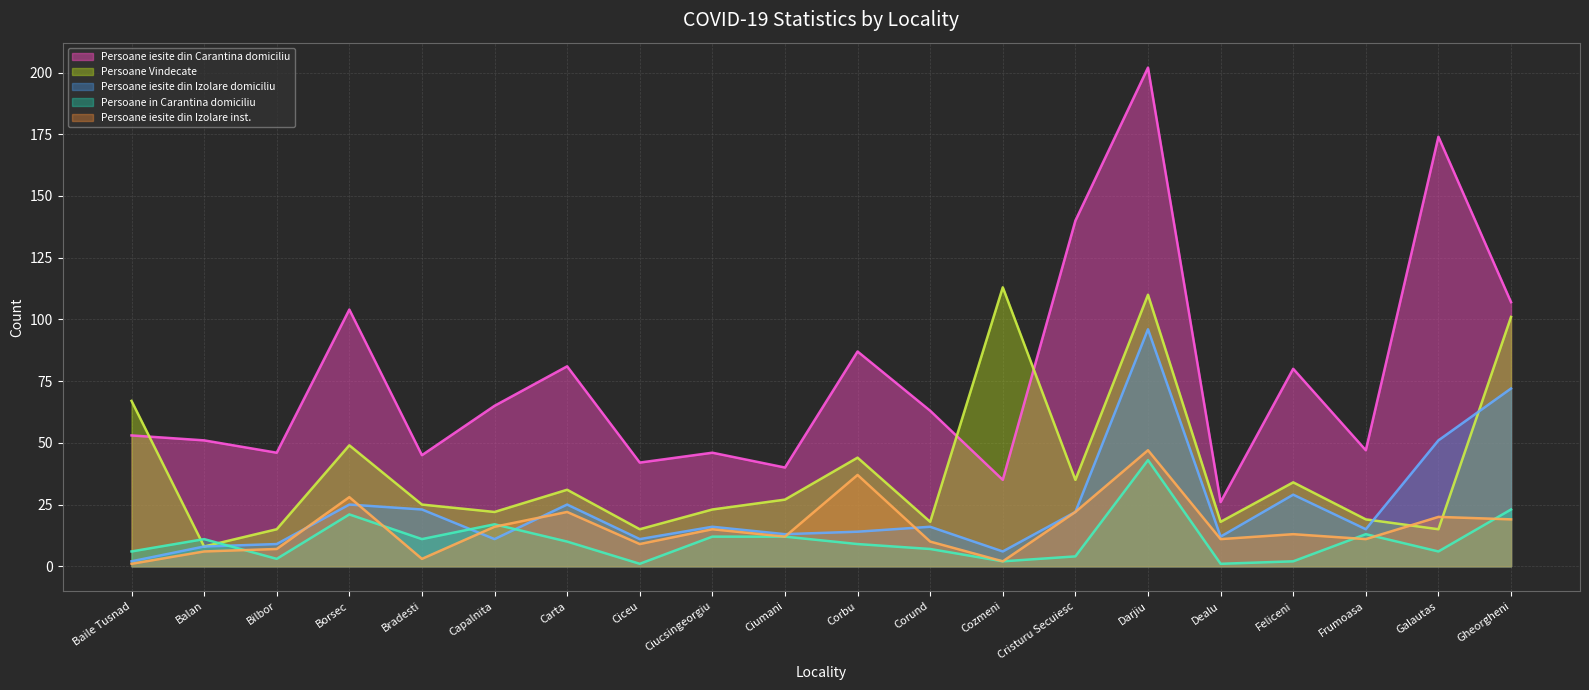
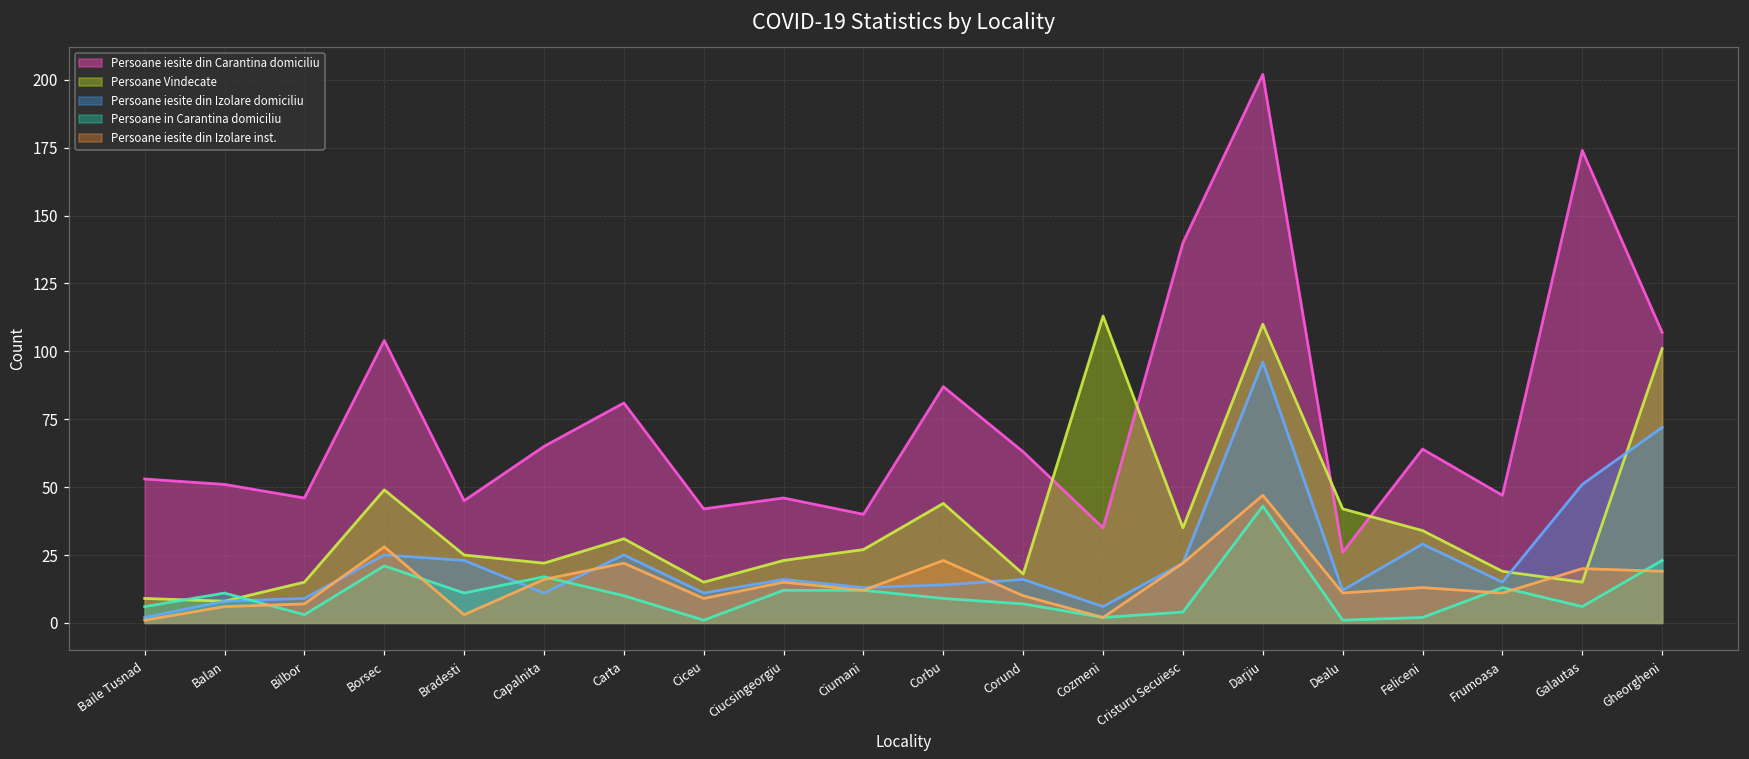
Persoane Vindecate, Baile Tusnad: 67 -> 9
Persoane iesite din Izolare inst., Corbu: 37 -> 23
Persoane Vindecate, Dealu: 18 -> 42
Persoane iesite din Carantina domiciliu, Feliceni: 80 -> 64
